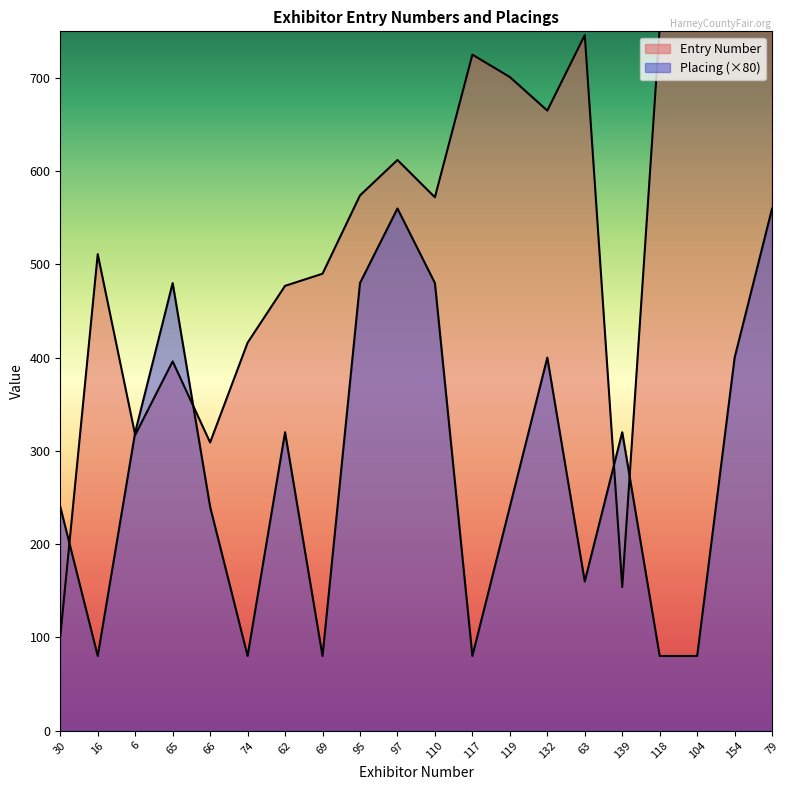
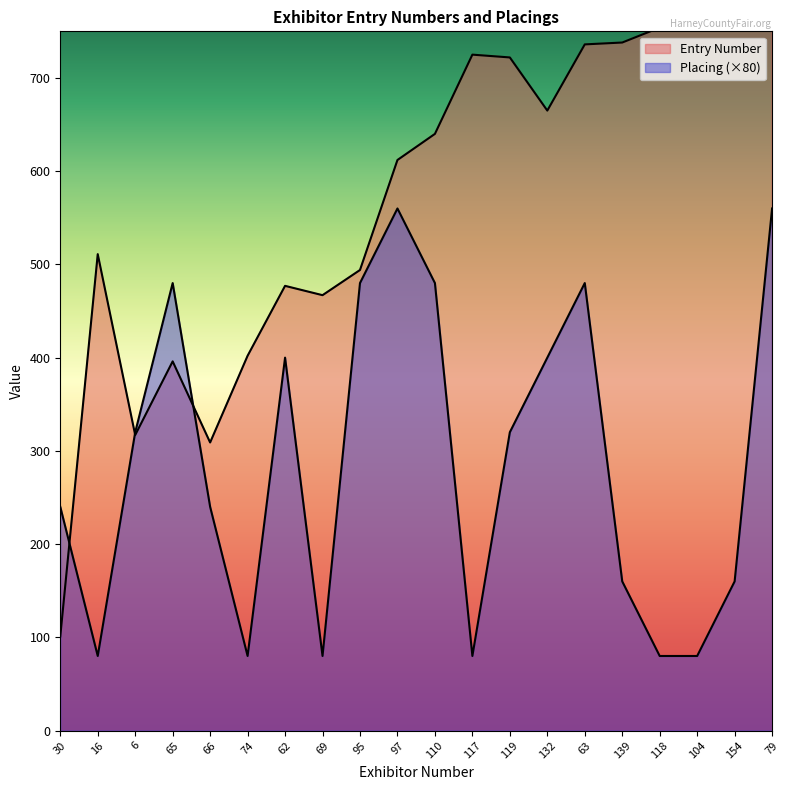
Entry Number, 74: 420 -> 400
Placing (×80), 62: 320 -> 400
Entry Number, 69: 490 -> 470
Entry Number, 95: 570 -> 490
Entry Number, 110: 570 -> 640
Entry Number, 119: 700 -> 720
Placing (×80), 119: 240 -> 320
Entry Number, 63: 750 -> 740
Placing (×80), 63: 160 -> 480
Entry Number, 139: 150 -> 740
Placing (×80), 139: 320 -> 160
Placing (×80), 154: 400 -> 160
